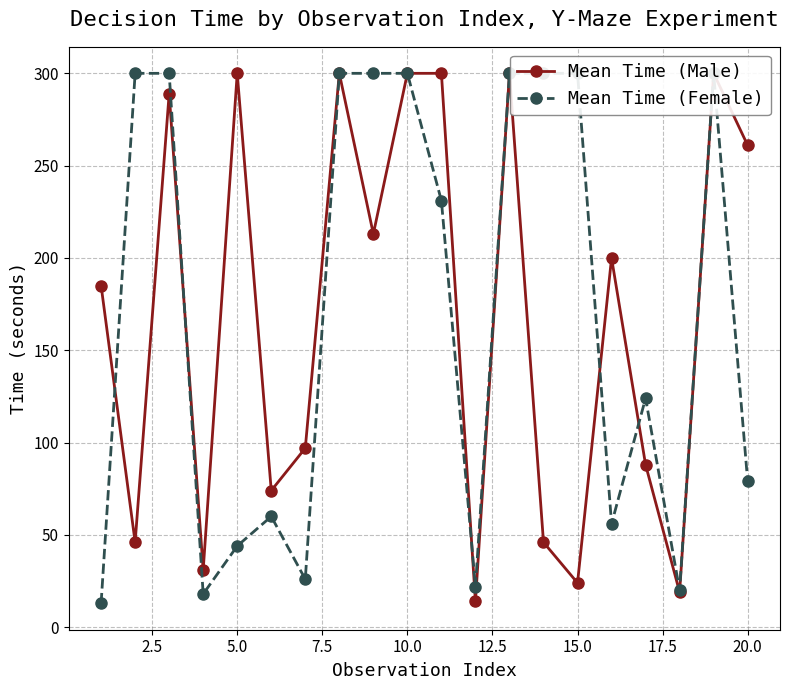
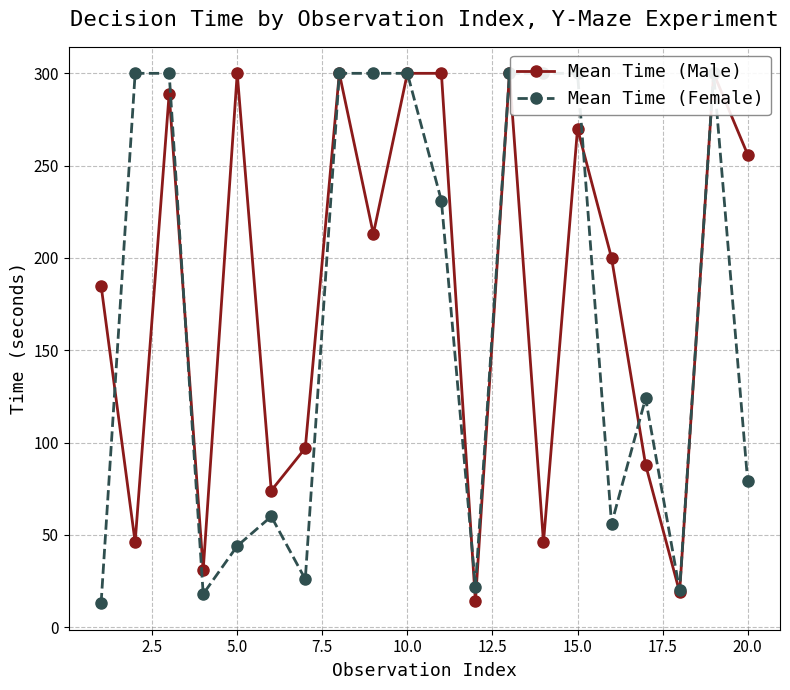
Mean Time (Male), 15.0: 24 -> 270
Mean Time (Male), 20.0: 261 -> 256
